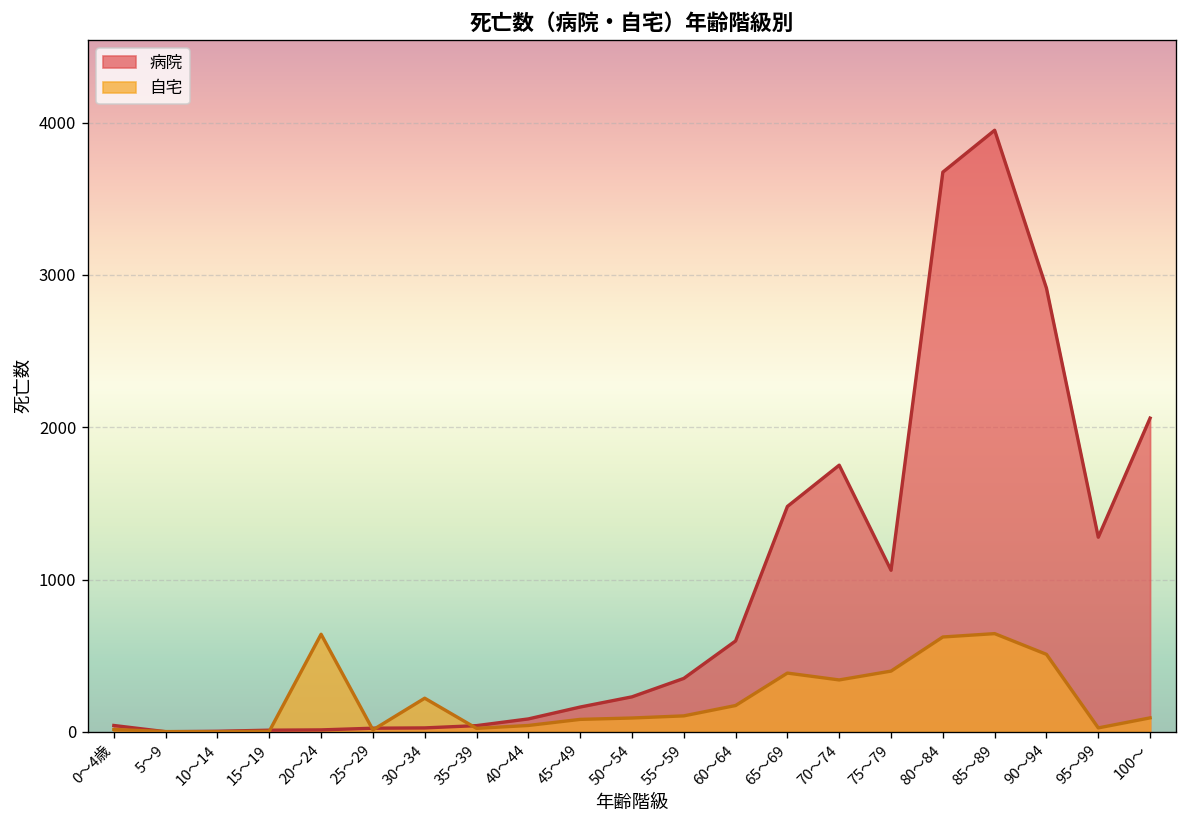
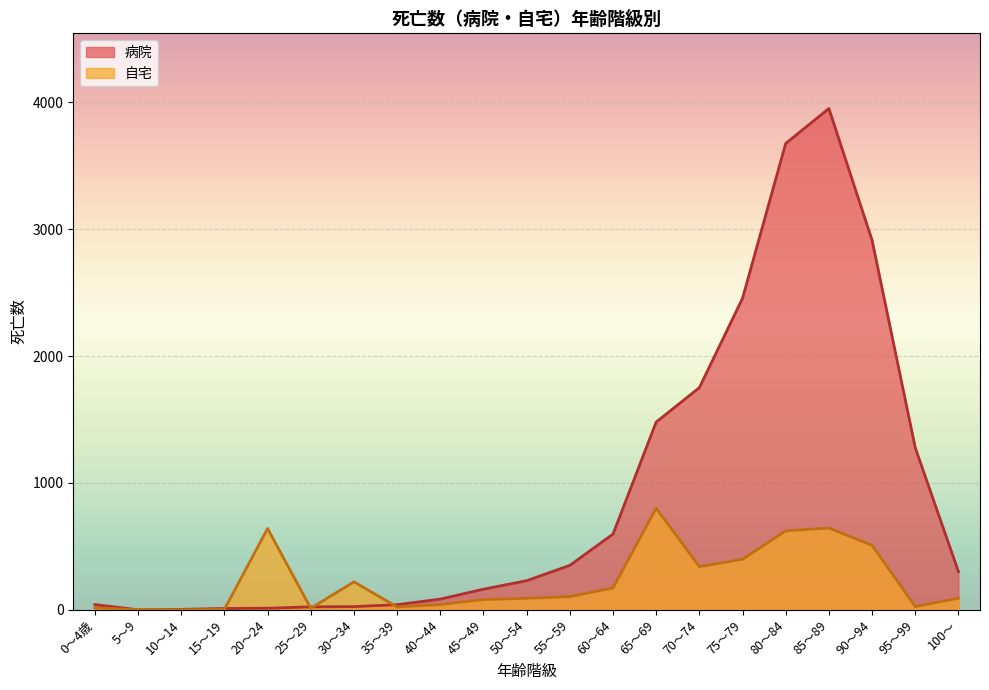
自宅, 65～69: 390 -> 800
病院, 75～79: 1060 -> 2460
病院, 100～: 2060 -> 300
